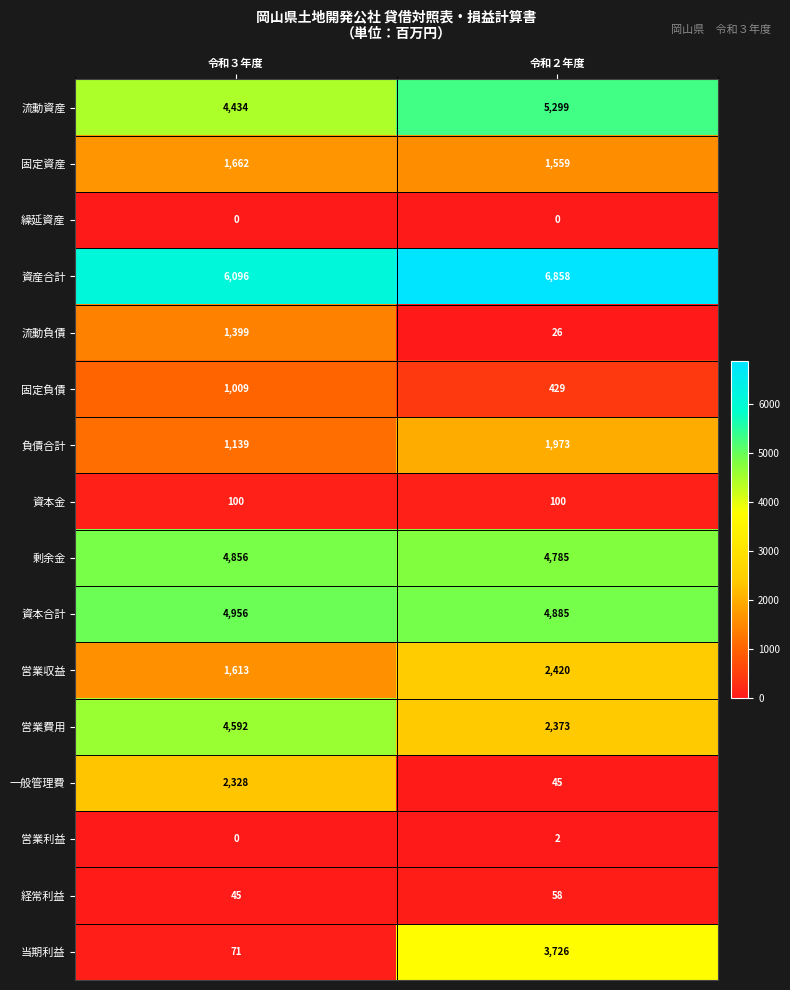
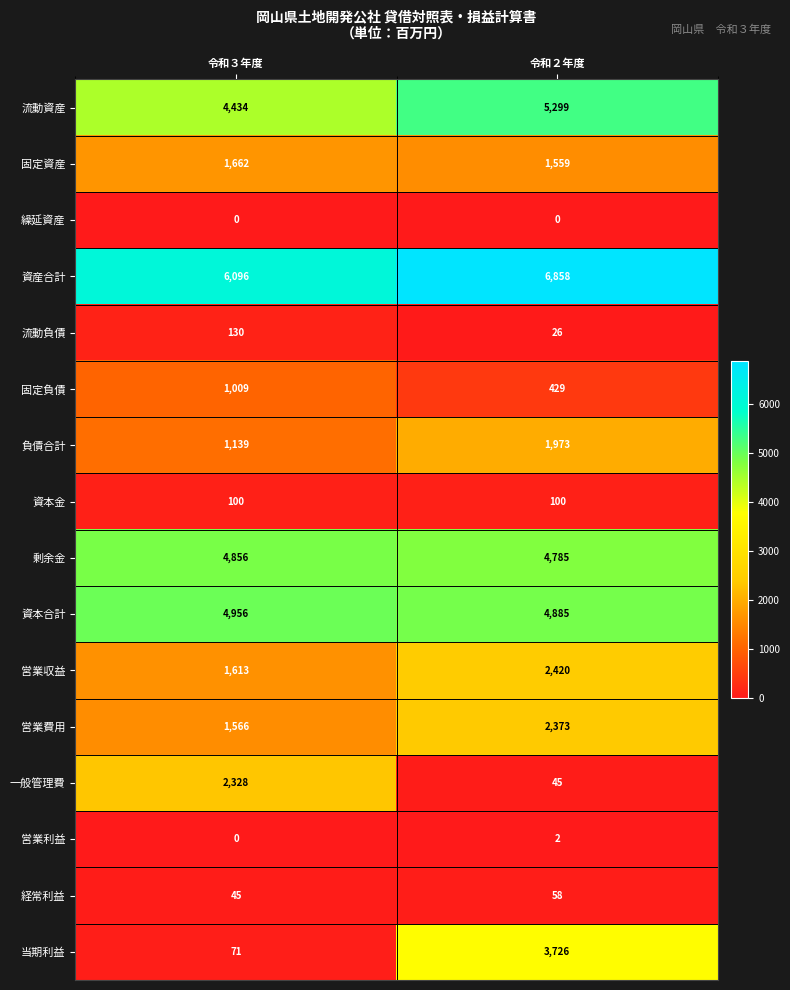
流動負債, 令和３年度: 1,399 -> 130
営業費用, 令和３年度: 4,592 -> 1,566
